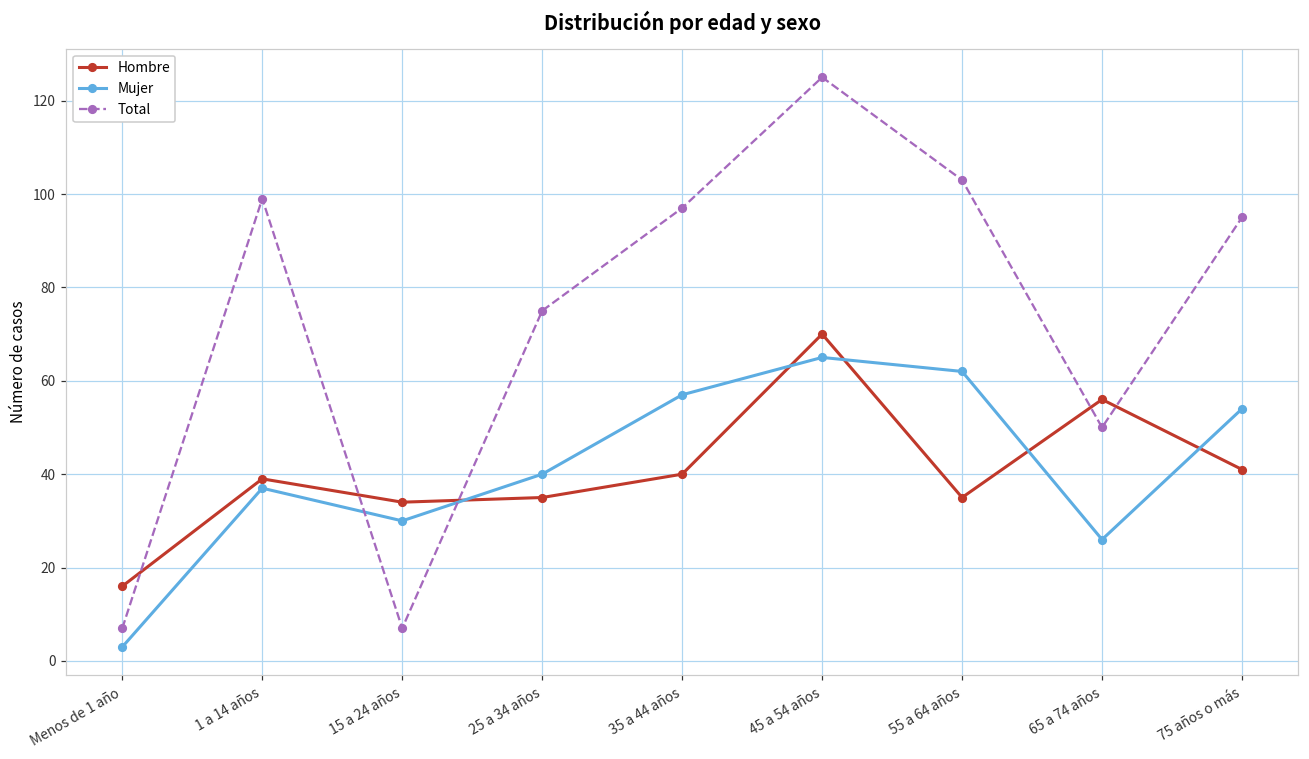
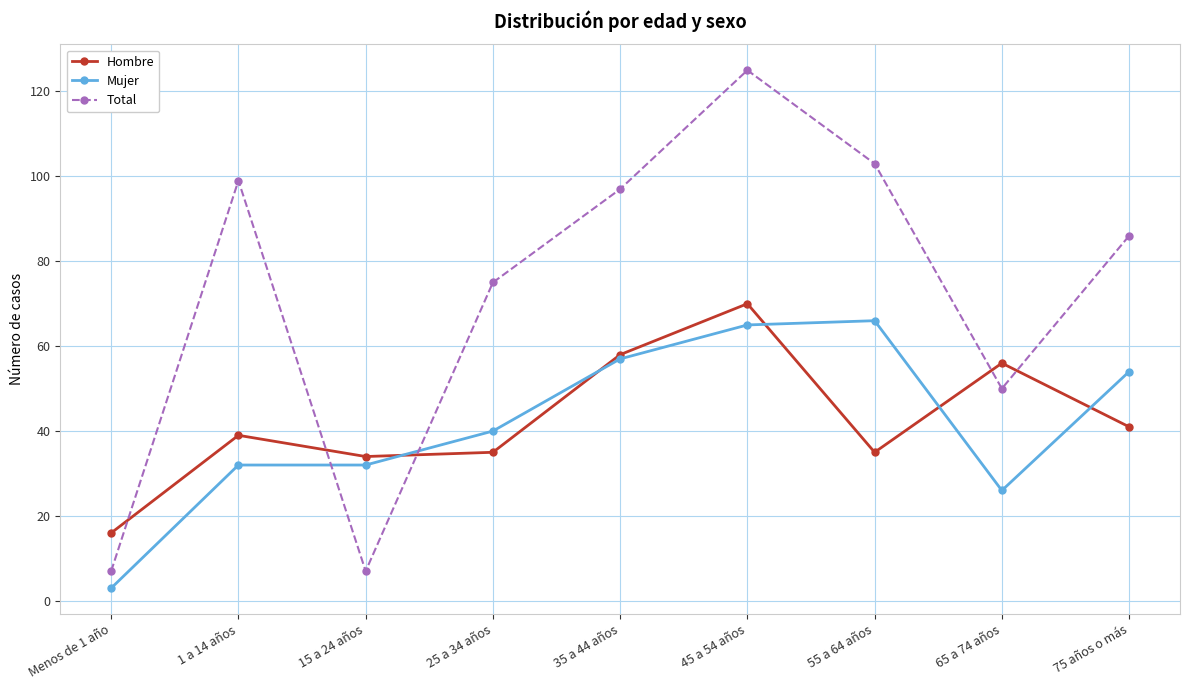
Mujer, 1 a 14 años: 37 -> 32
Mujer, 15 a 24 años: 30 -> 32
Hombre, 35 a 44 años: 40 -> 58
Mujer, 55 a 64 años: 62 -> 66
Total, 75 años o más: 95 -> 86
